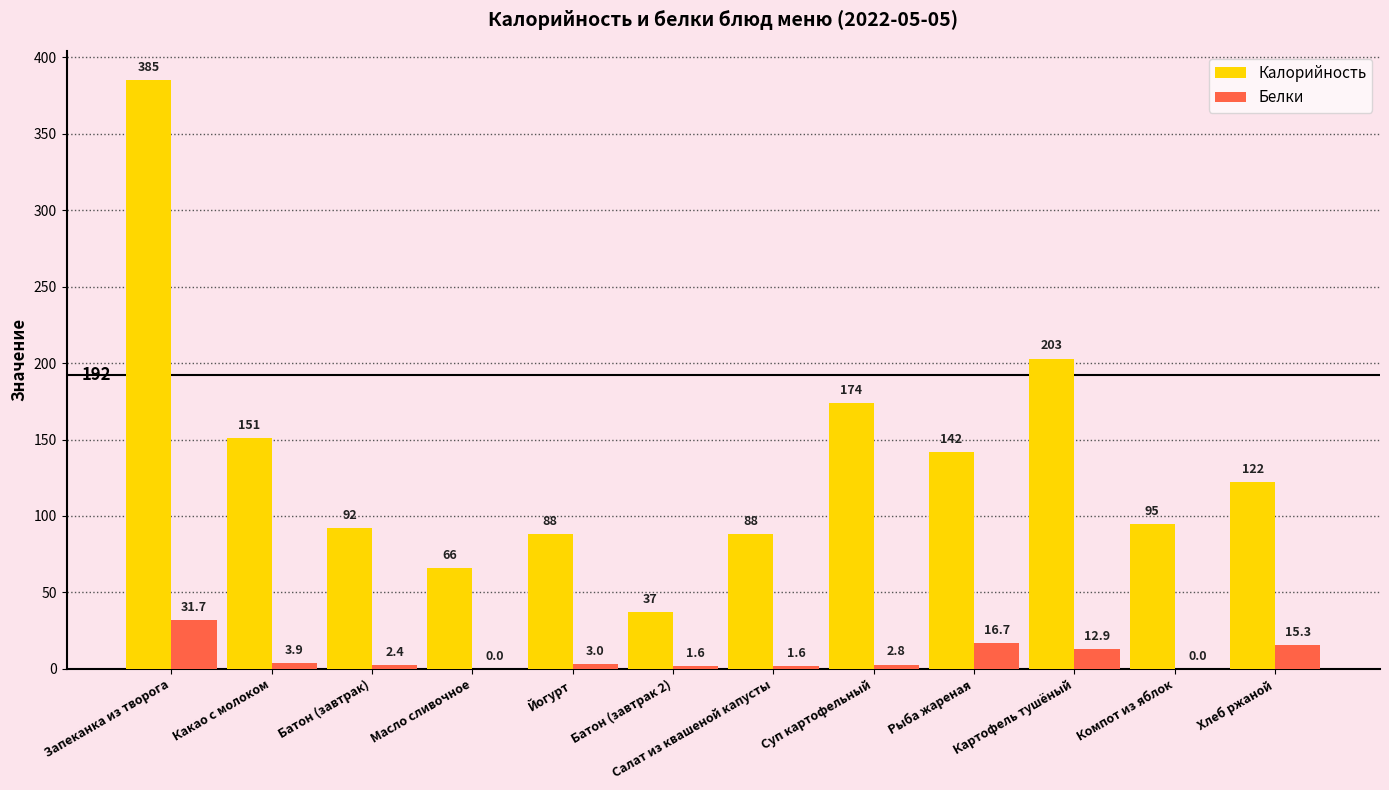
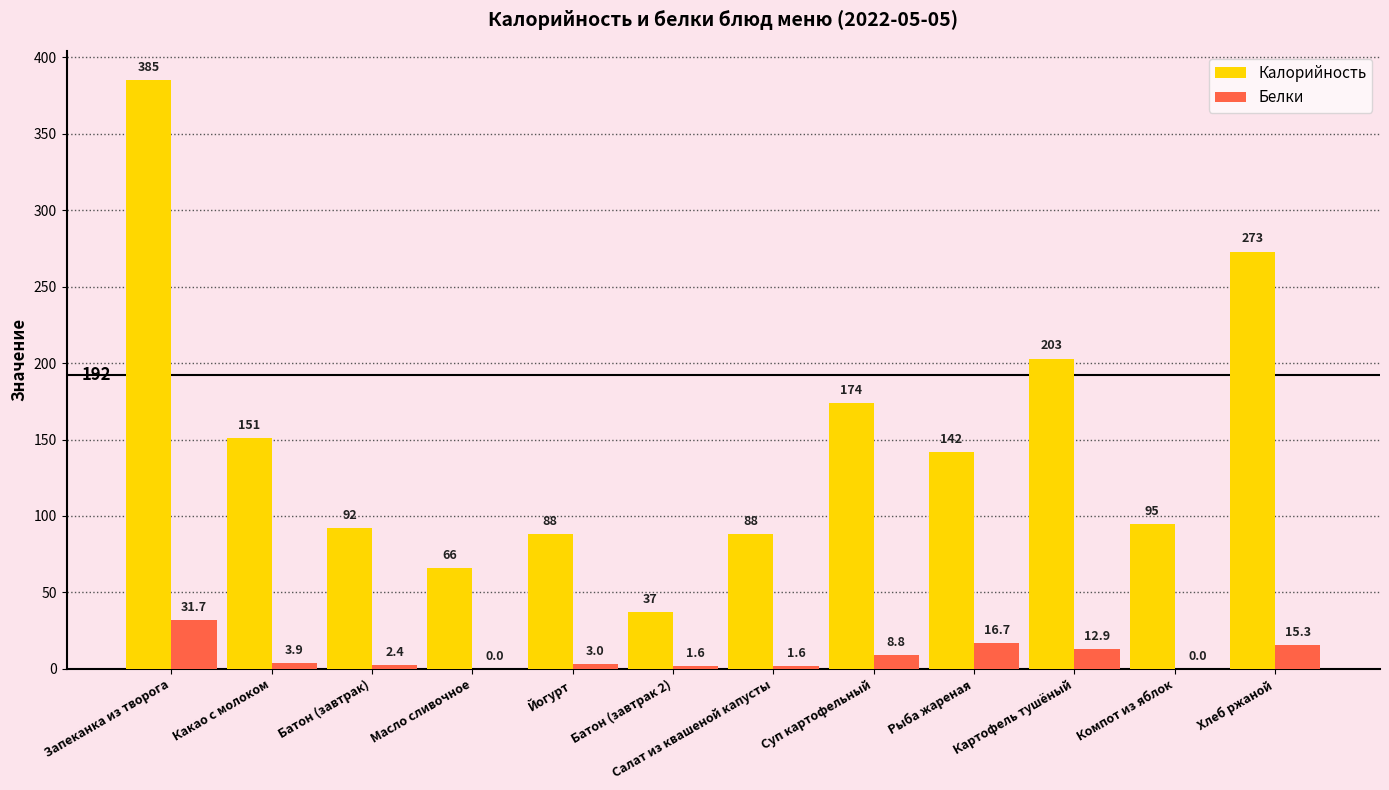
Белки, Суп картофельный: 2.8 -> 8.8
Калорийность, Хлеб ржаной: 122 -> 273
